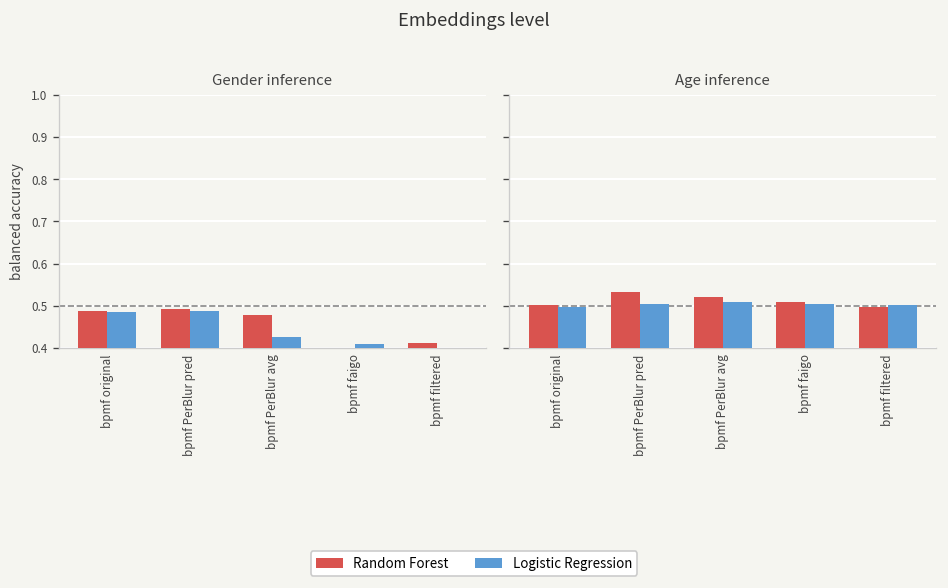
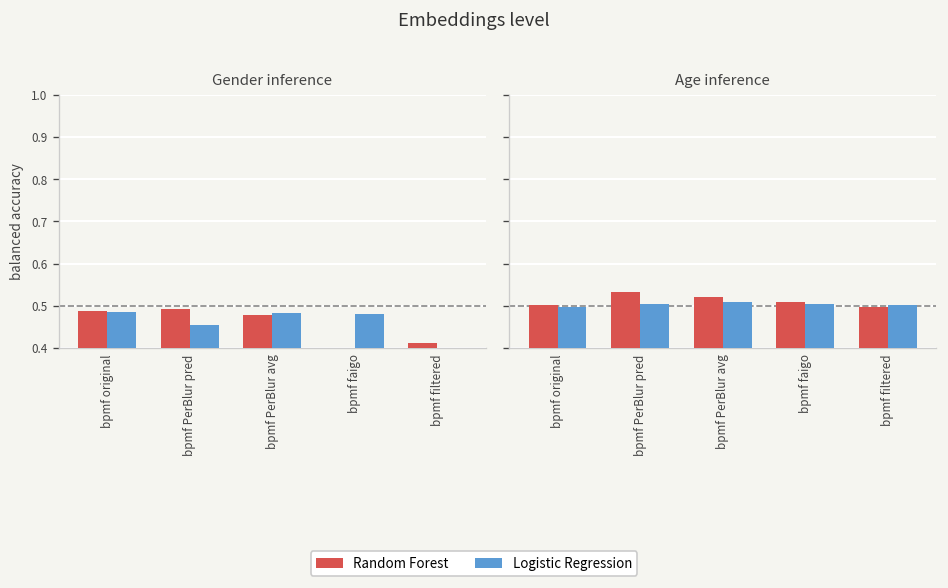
Gender inference, Logistic Regression, bpmf PerBlur pred: 0.49 -> 0.46
Gender inference, Logistic Regression, bpmf PerBlur avg: 0.43 -> 0.48
Gender inference, Logistic Regression, bpmf faigo: 0.41 -> 0.48
